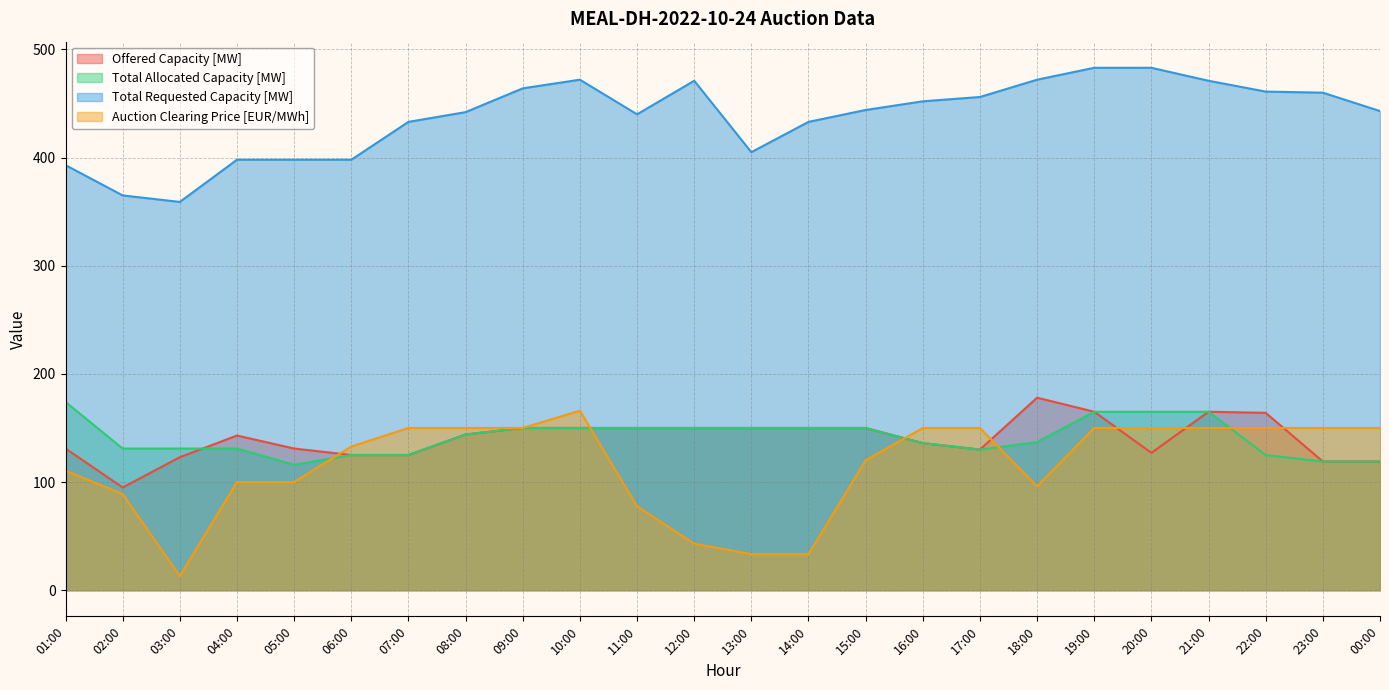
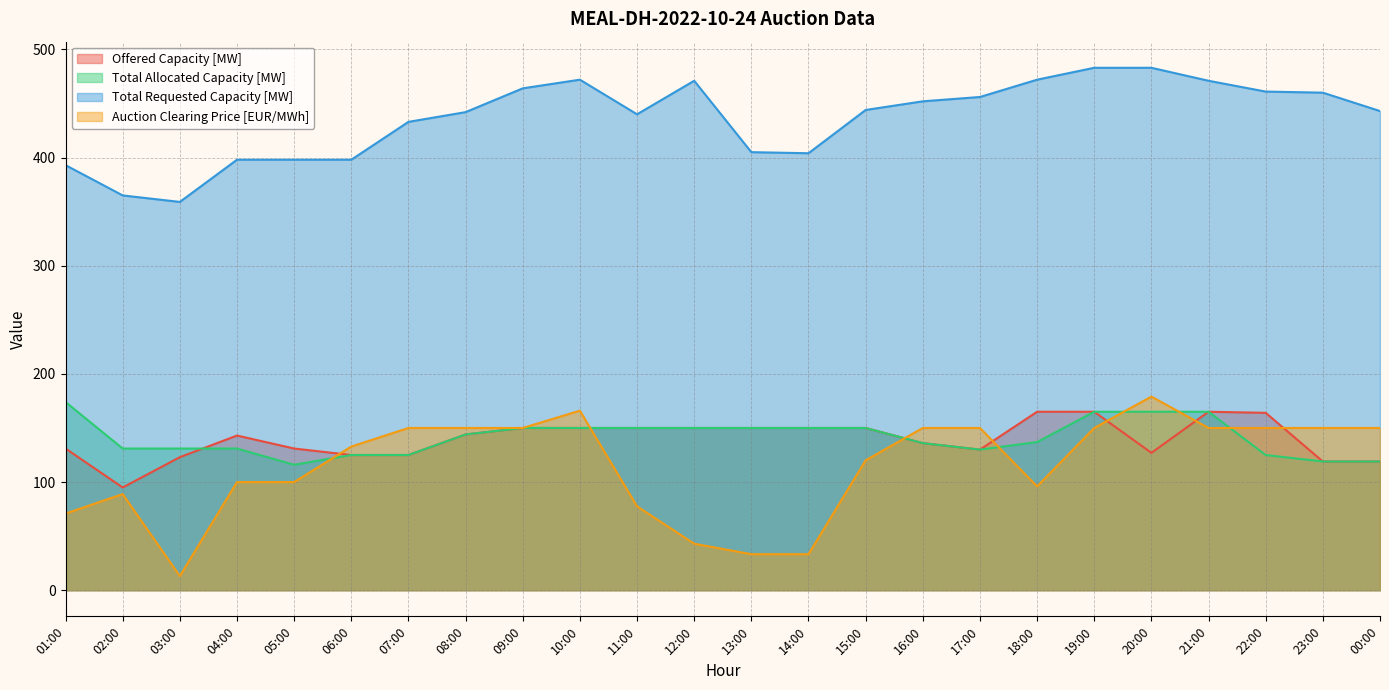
Auction Clearing Price [EUR/MWh], 01:00: 111 -> 71
Total Requested Capacity [MW], 14:00: 433 -> 404
Offered Capacity [MW], 18:00: 178 -> 165
Auction Clearing Price [EUR/MWh], 20:00: 150 -> 179
